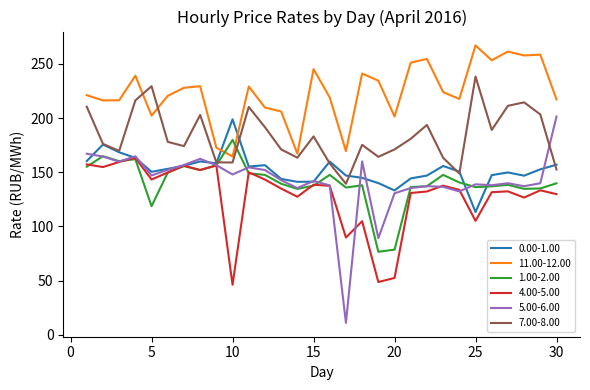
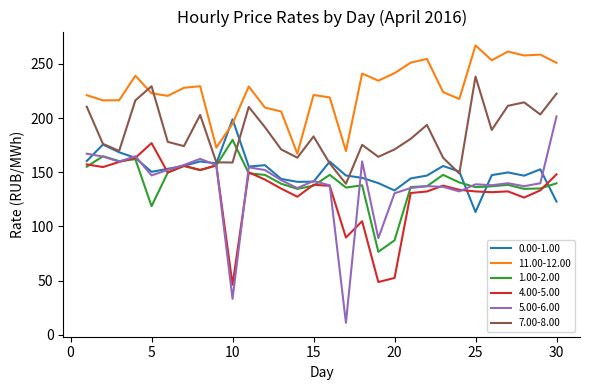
11.00-12.00, 5: 202 -> 223
4.00-5.00, 5: 143 -> 177
11.00-12.00, 10: 165 -> 195
5.00-6.00, 10: 148 -> 33
11.00-12.00, 15: 245 -> 221
11.00-12.00, 20: 201 -> 242
1.00-2.00, 20: 79 -> 87
4.00-5.00, 25: 105 -> 132
0.00-1.00, 30: 157 -> 123
11.00-12.00, 30: 217 -> 251
4.00-5.00, 30: 130 -> 148
7.00-8.00, 30: 153 -> 223
